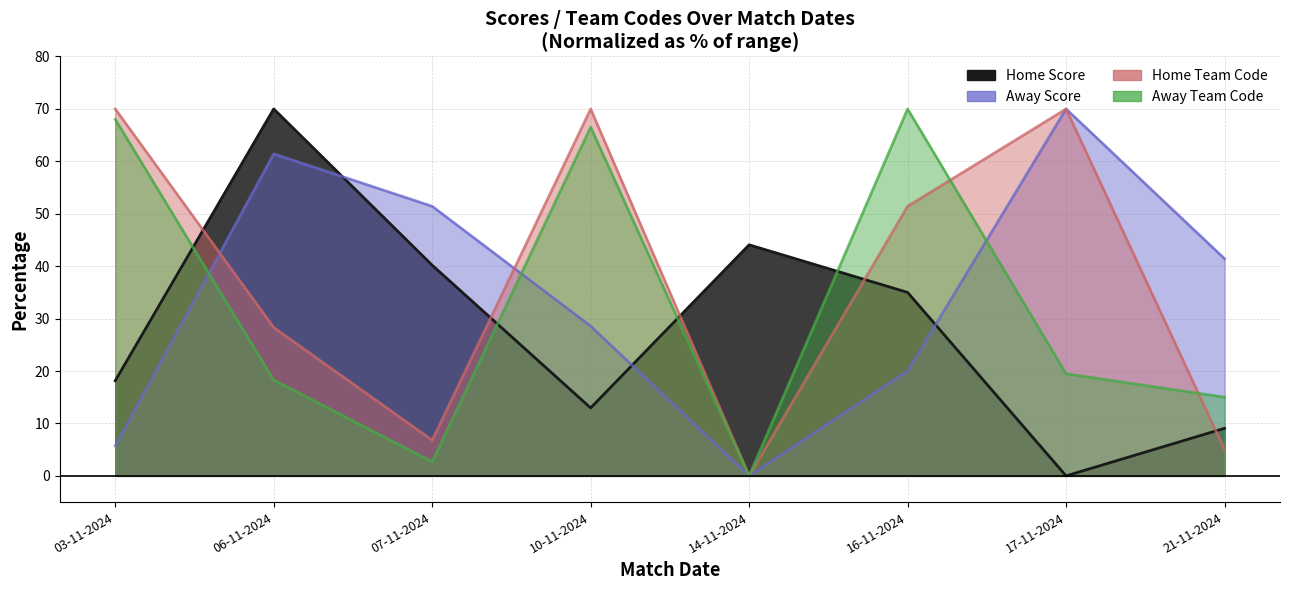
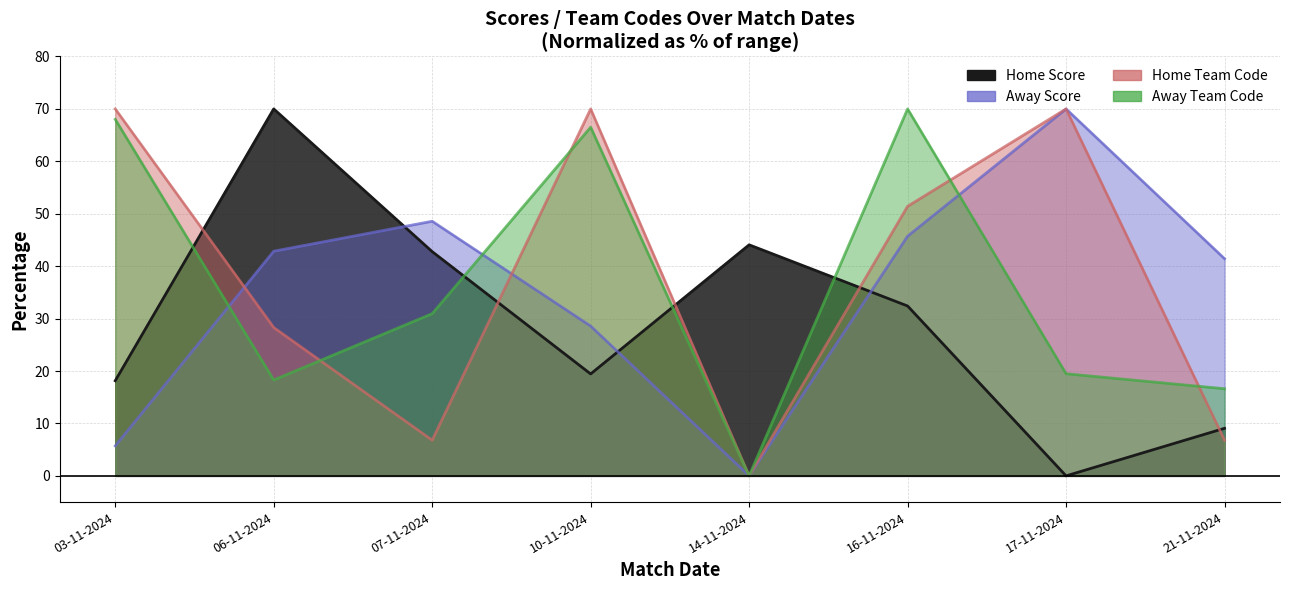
Away Score, 06-11-2024: 61 -> 43
Home Score, 07-11-2024: 40 -> 43
Away Score, 07-11-2024: 51 -> 49
Away Team Code, 07-11-2024: 3 -> 31
Home Score, 10-11-2024: 13 -> 19
Home Score, 16-11-2024: 35 -> 32
Away Score, 16-11-2024: 20 -> 46
Home Team Code, 21-11-2024: 5 -> 7
Away Team Code, 21-11-2024: 15 -> 17
